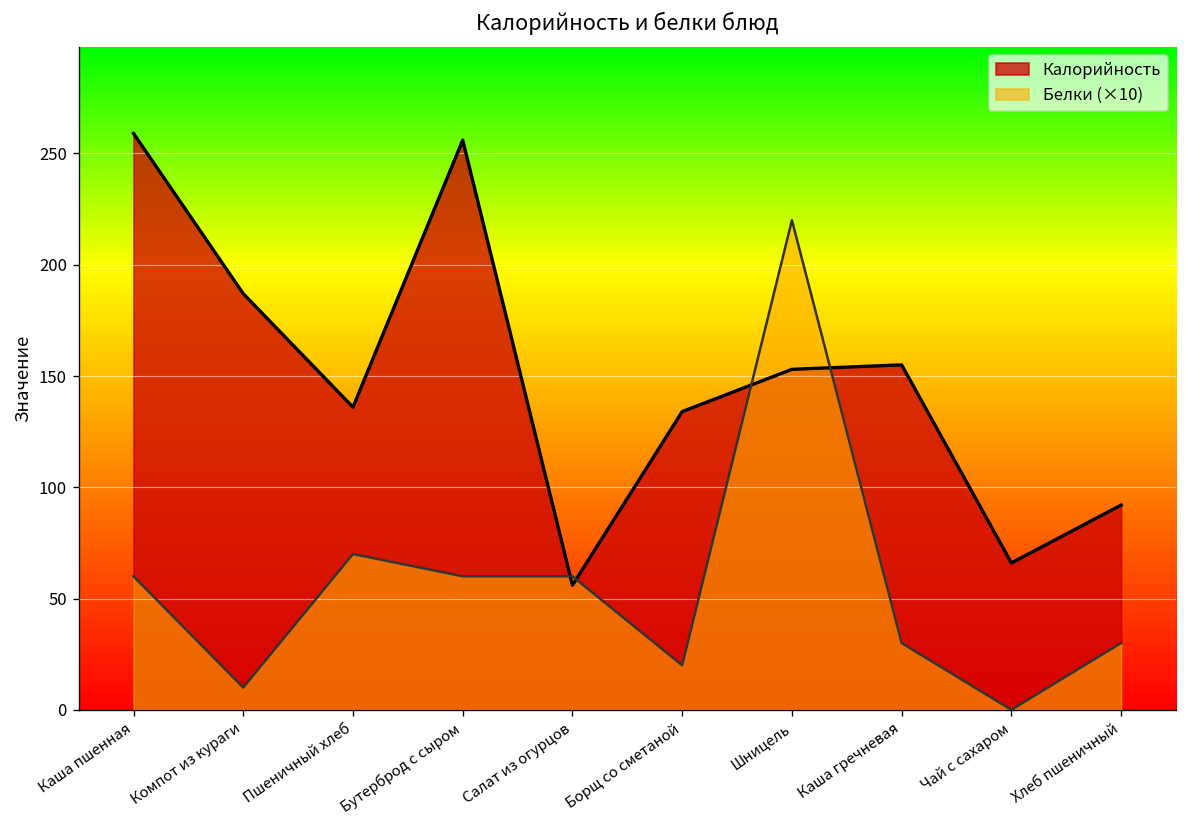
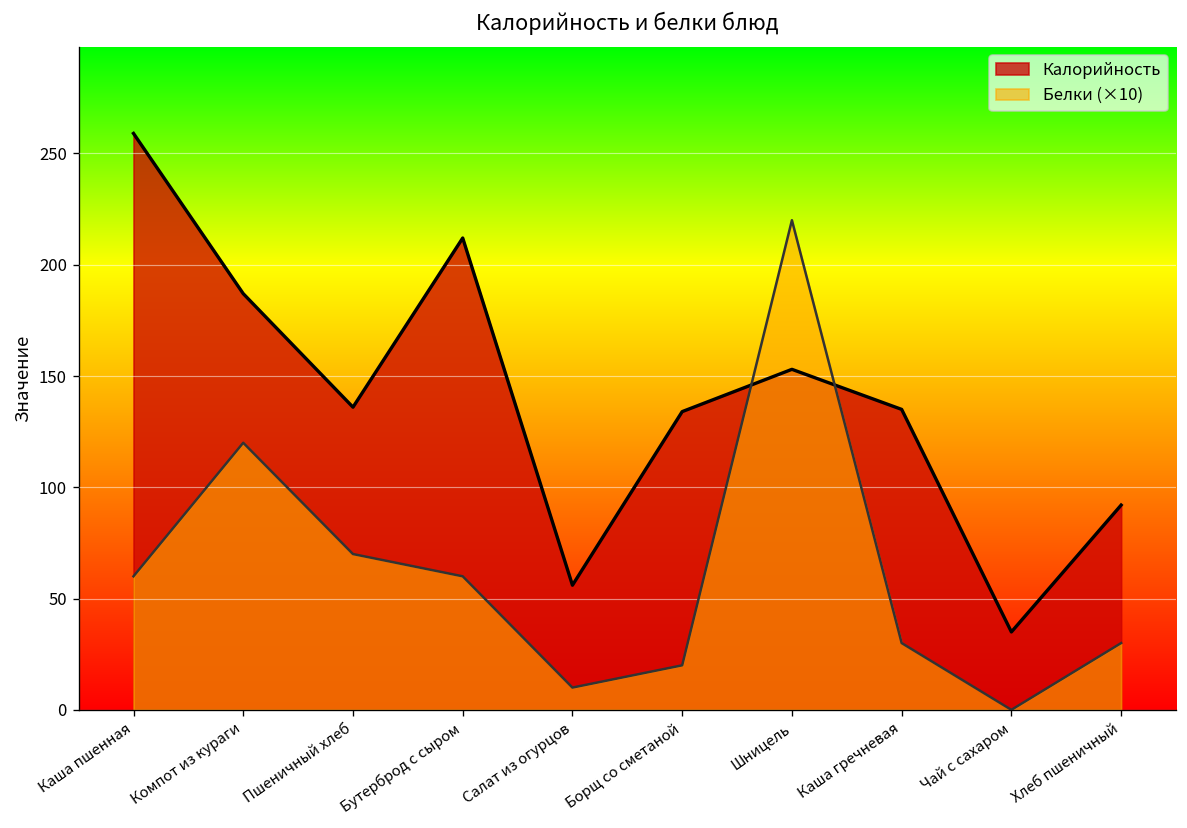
Белки (×10), Компот из кураги: 10 -> 120
Калорийность, Бутерброд с сыром: 256 -> 212
Белки (×10), Салат из огурцов: 60 -> 10
Калорийность, Каша гречневая: 155 -> 135
Калорийность, Чай с сахаром: 66 -> 35
